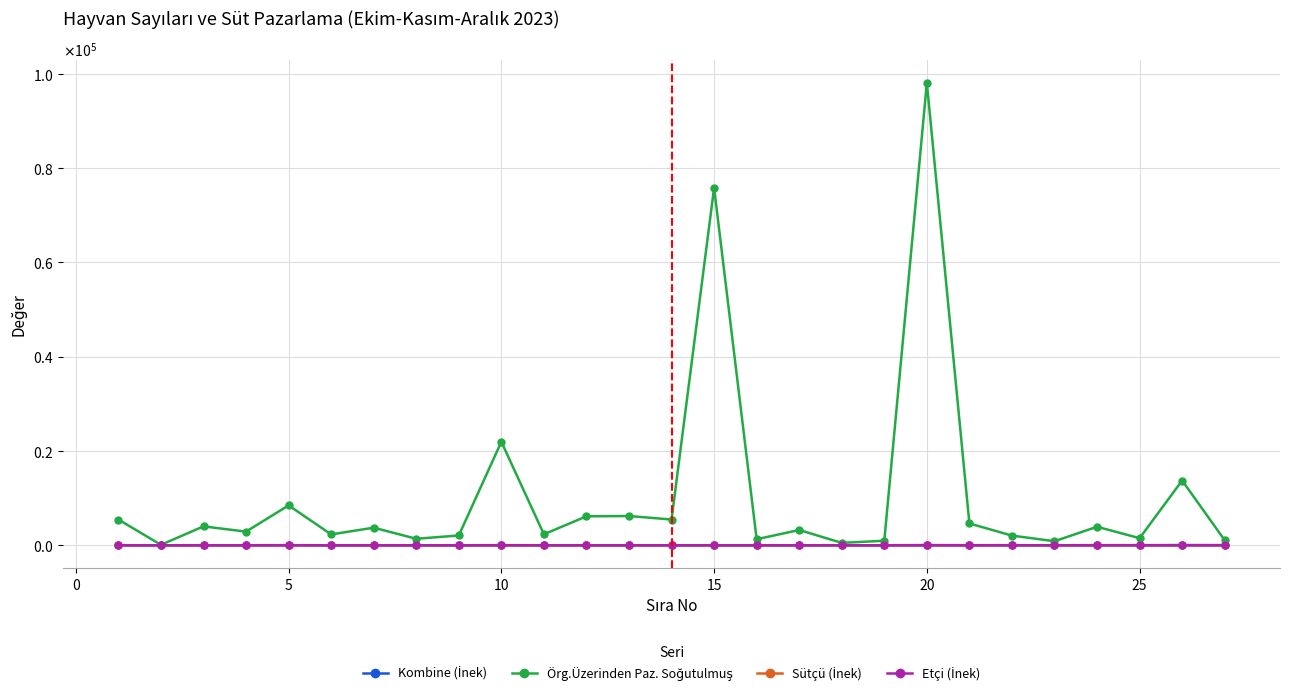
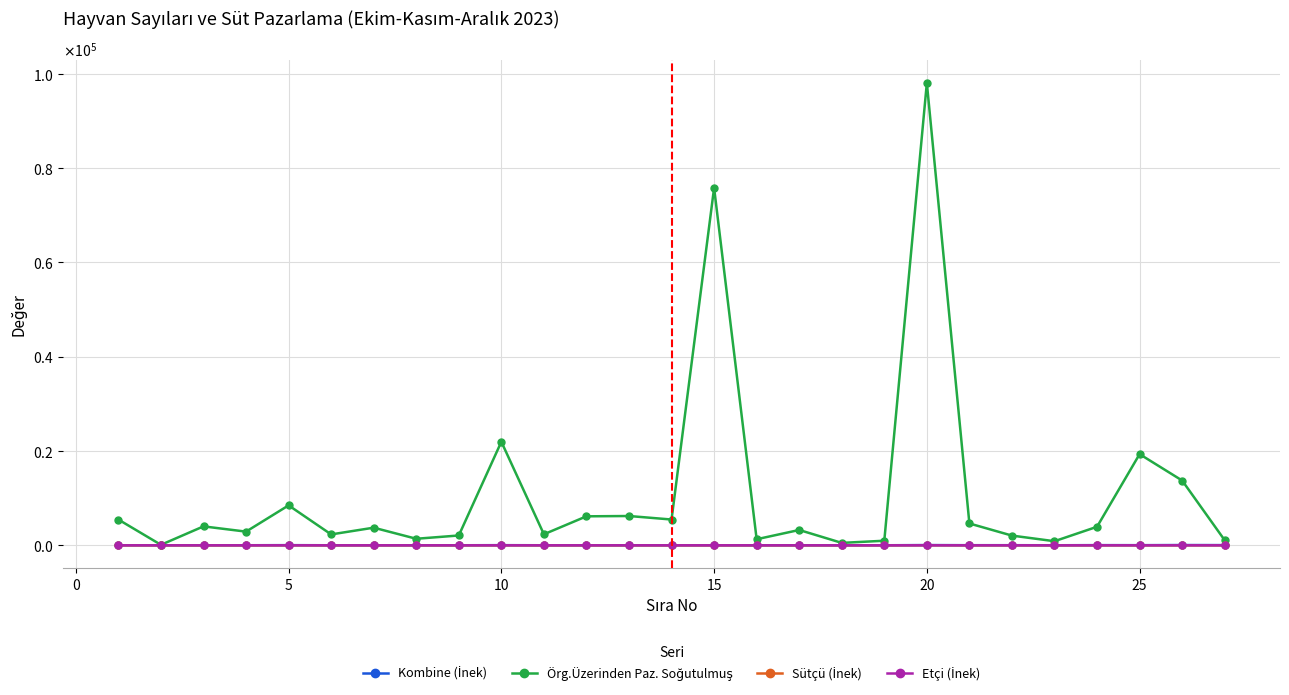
Örg.Üzerinden Paz. Soğutulmuş, 25: 2000 -> 19000
